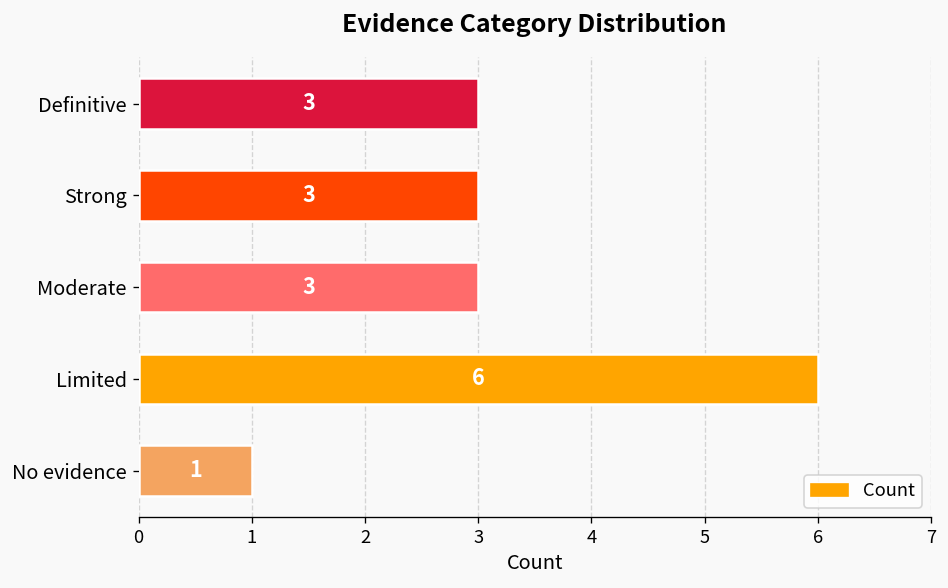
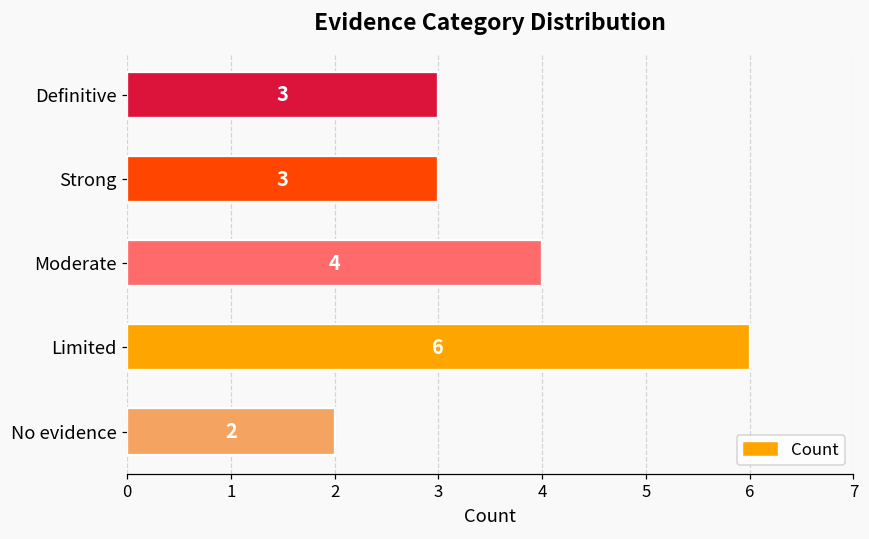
Moderate: 3 -> 4
No evidence: 1 -> 2
